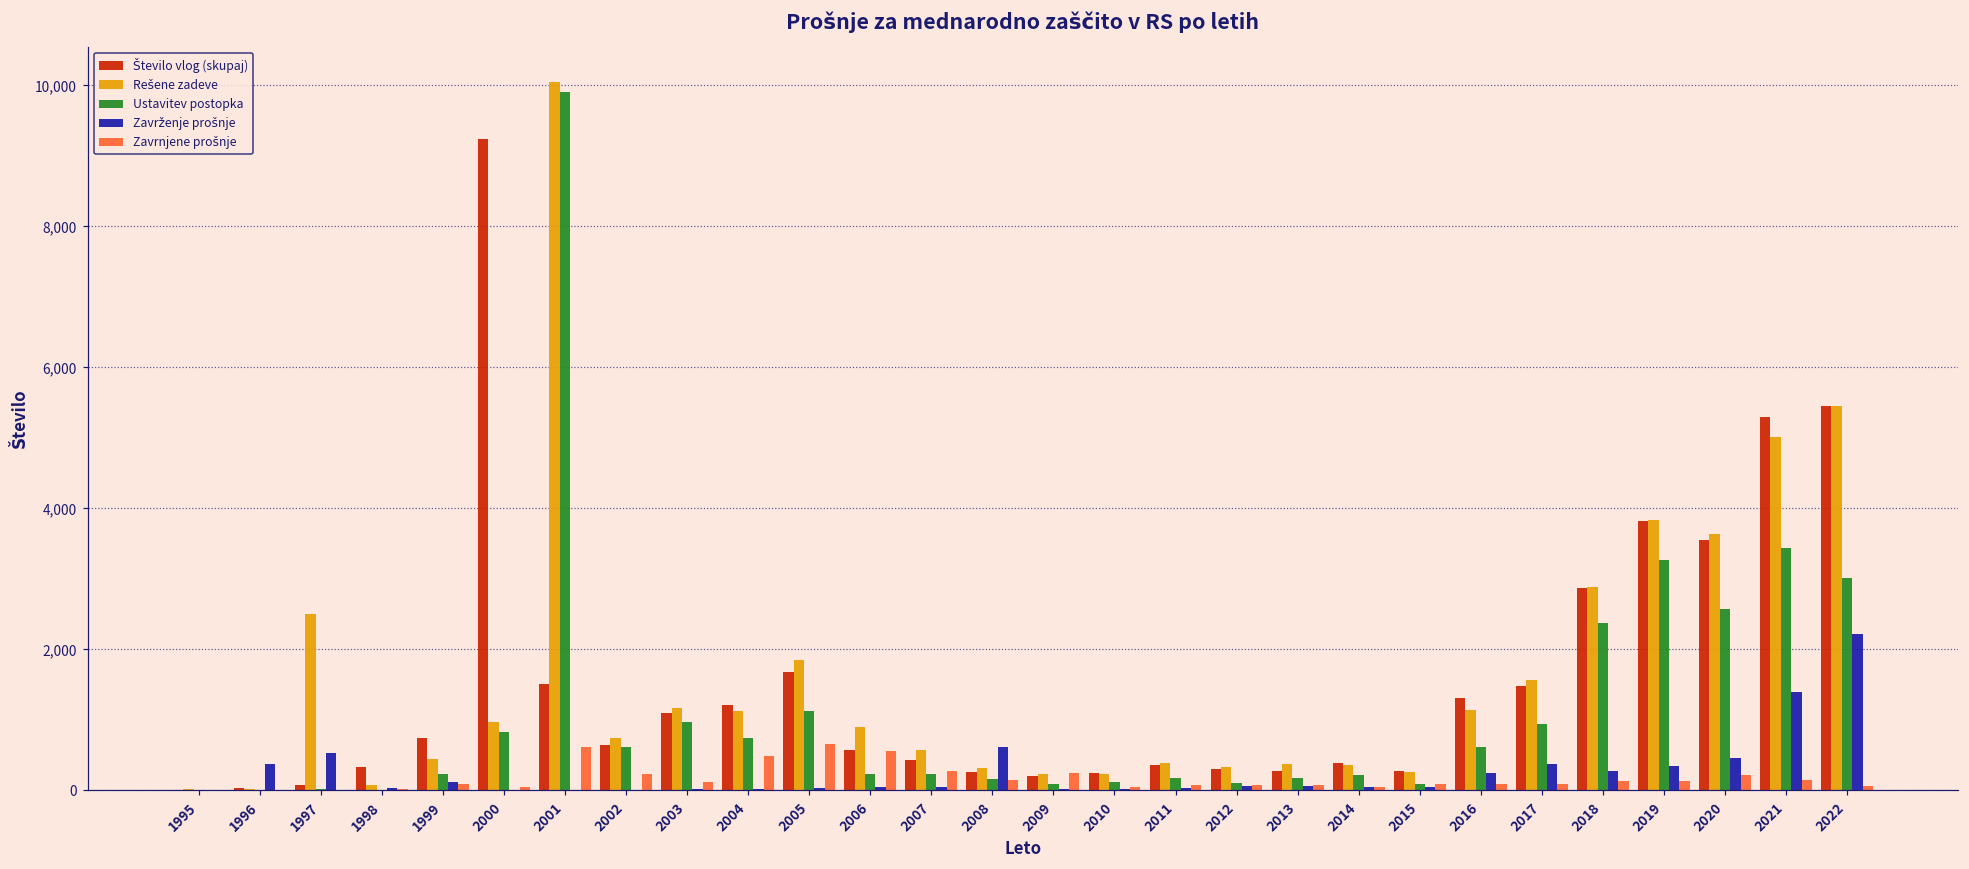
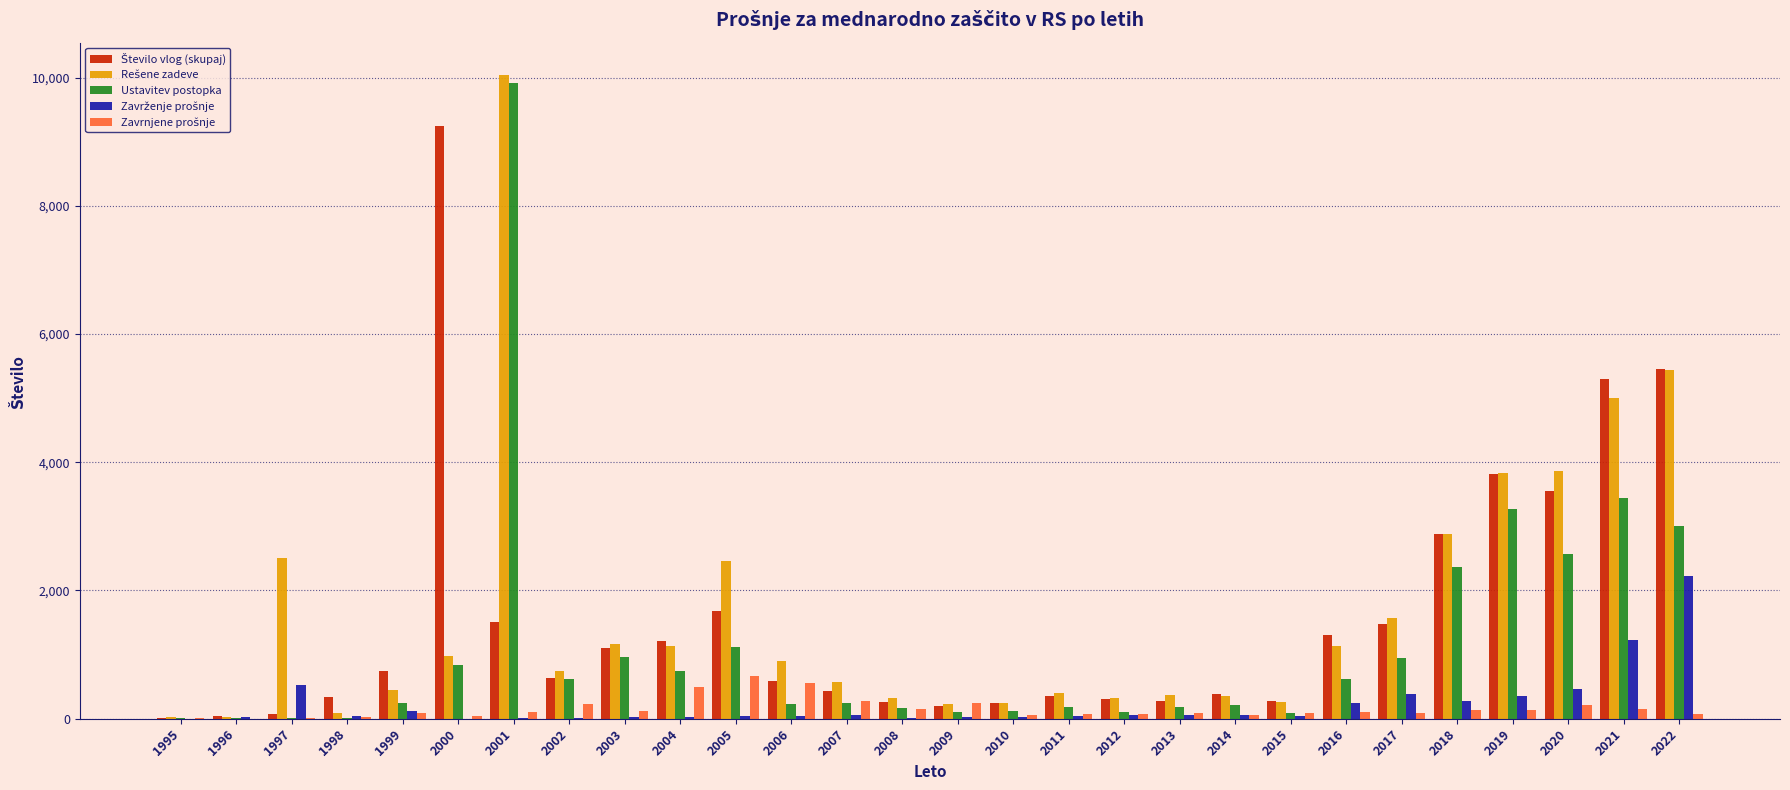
Zavrženje prošnje, 1996: 400 -> 0
Zavrnjene prošnje, 2001: 600 -> 100
Rešene zadeve, 2005: 1,800 -> 2,500
Zavrženje prošnje, 2008: 600 -> 0
Rešene zadeve, 2020: 3,600 -> 3,900
Zavrženje prošnje, 2021: 1,400 -> 1,200
